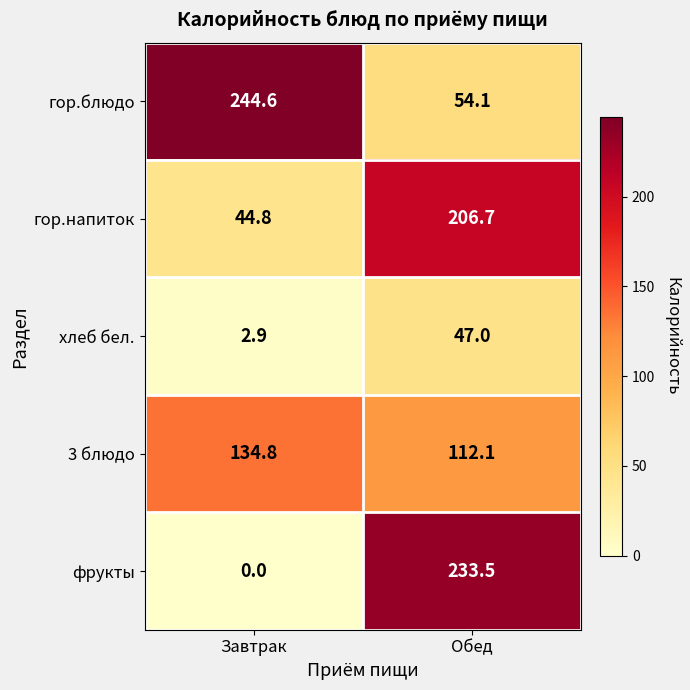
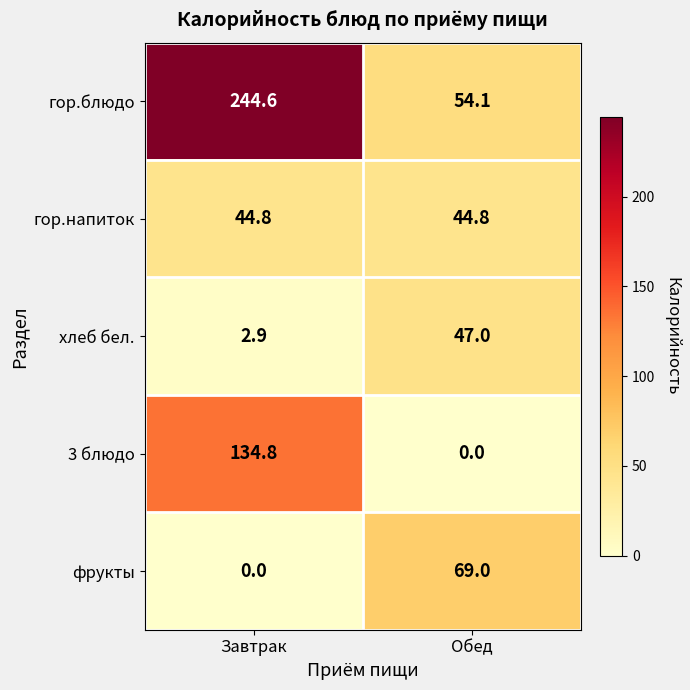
гор.напиток, Обед: 206.7 -> 44.8
3 блюдо, Обед: 112.1 -> 0.0
фрукты, Обед: 233.5 -> 69.0
